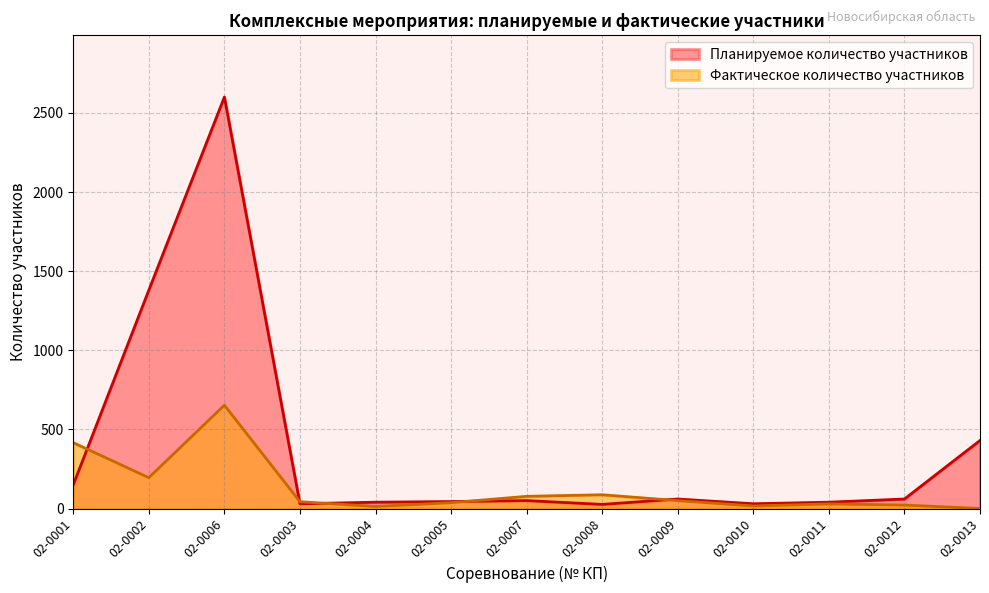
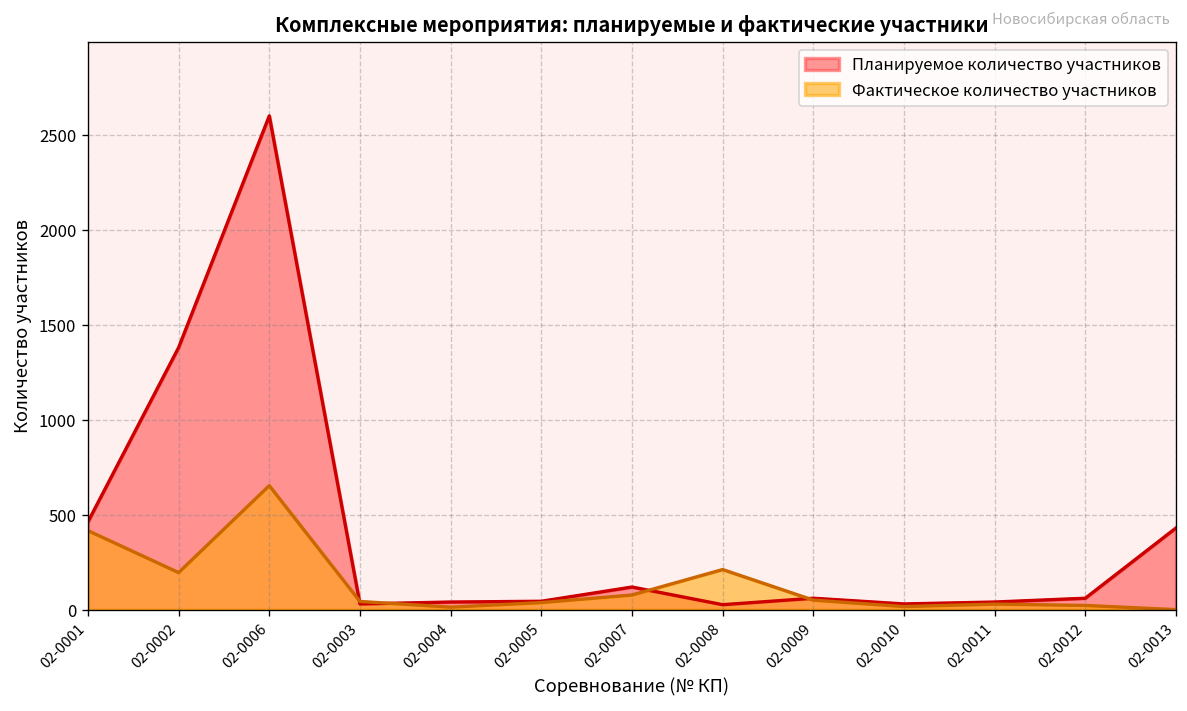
Планируемое количество участников, 02-0001: 150 -> 460
Планируемое количество участников, 02-0007: 50 -> 120
Фактическое количество участников, 02-0008: 90 -> 210
